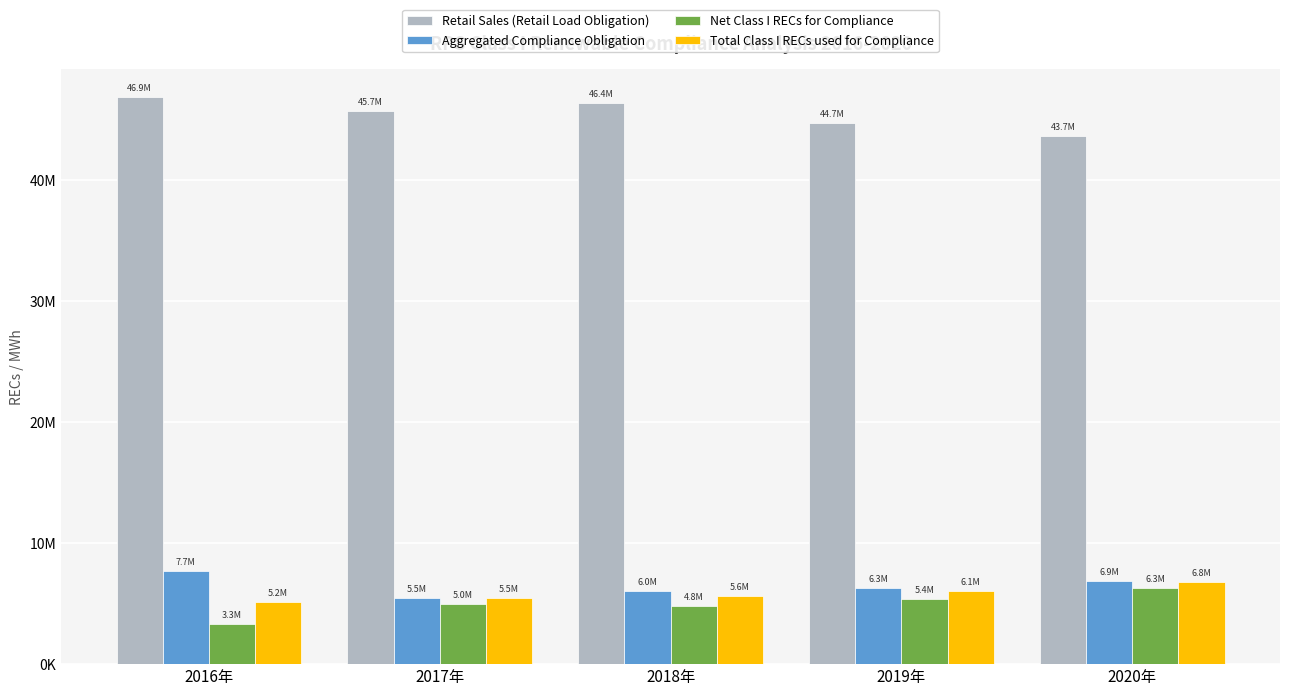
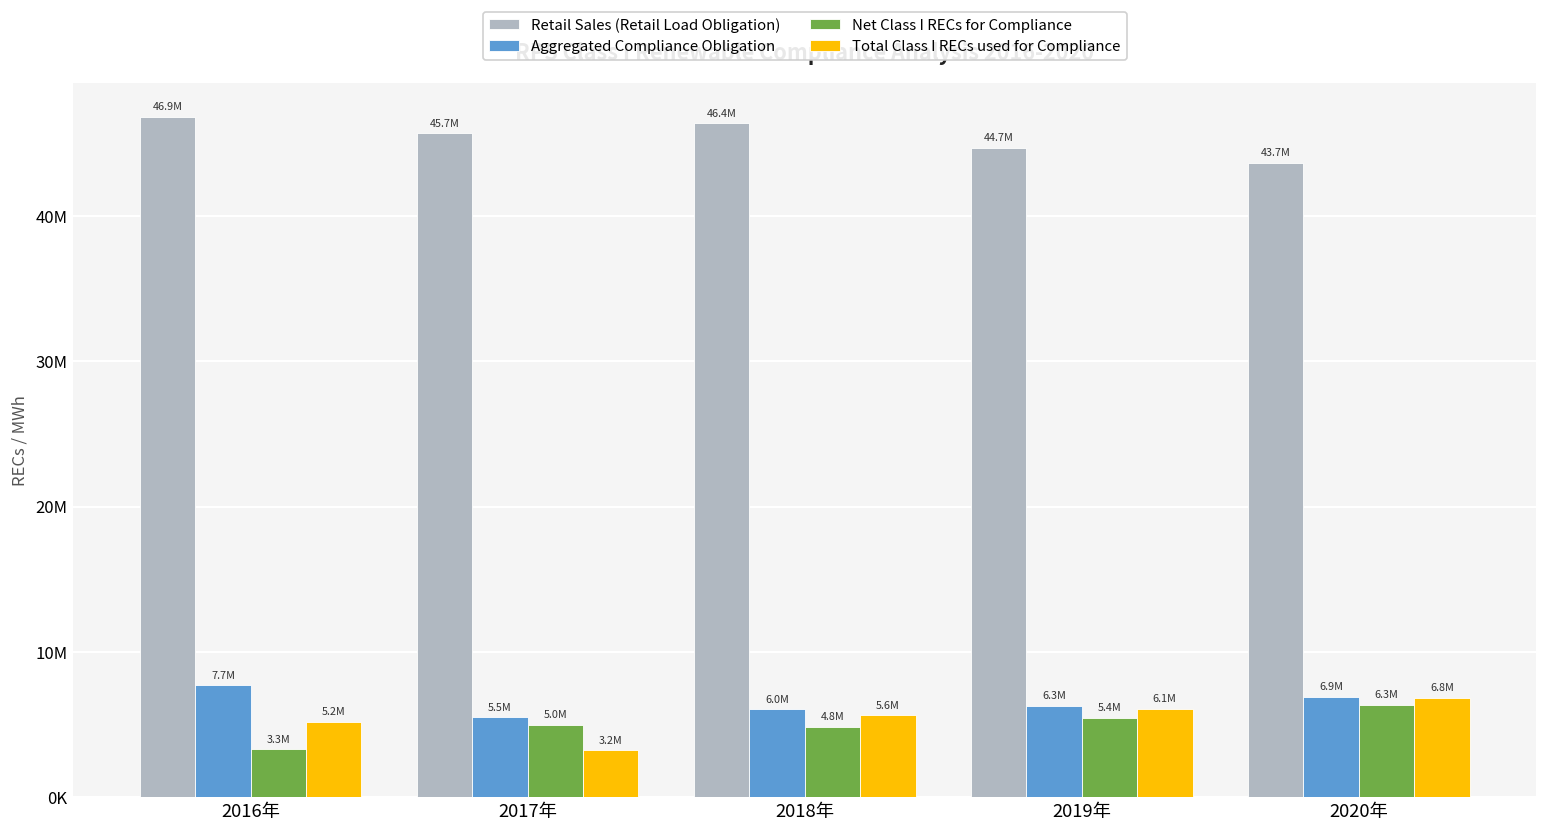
Total Class I RECs used for Compliance, 2017年: 5.5M -> 3.2M
